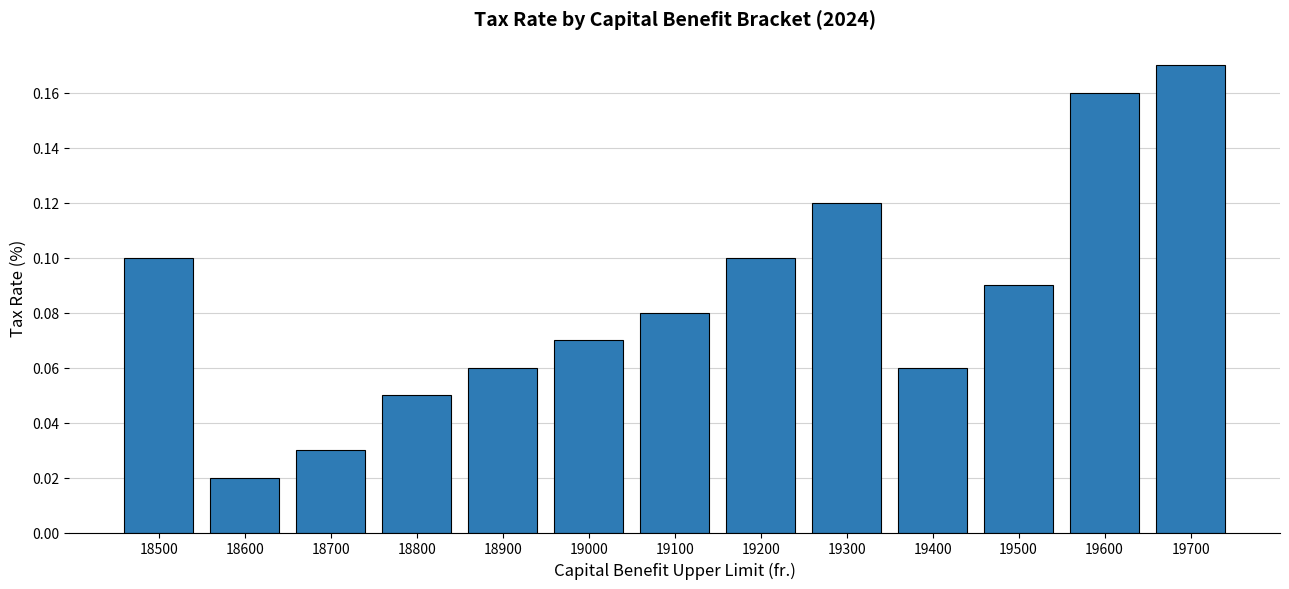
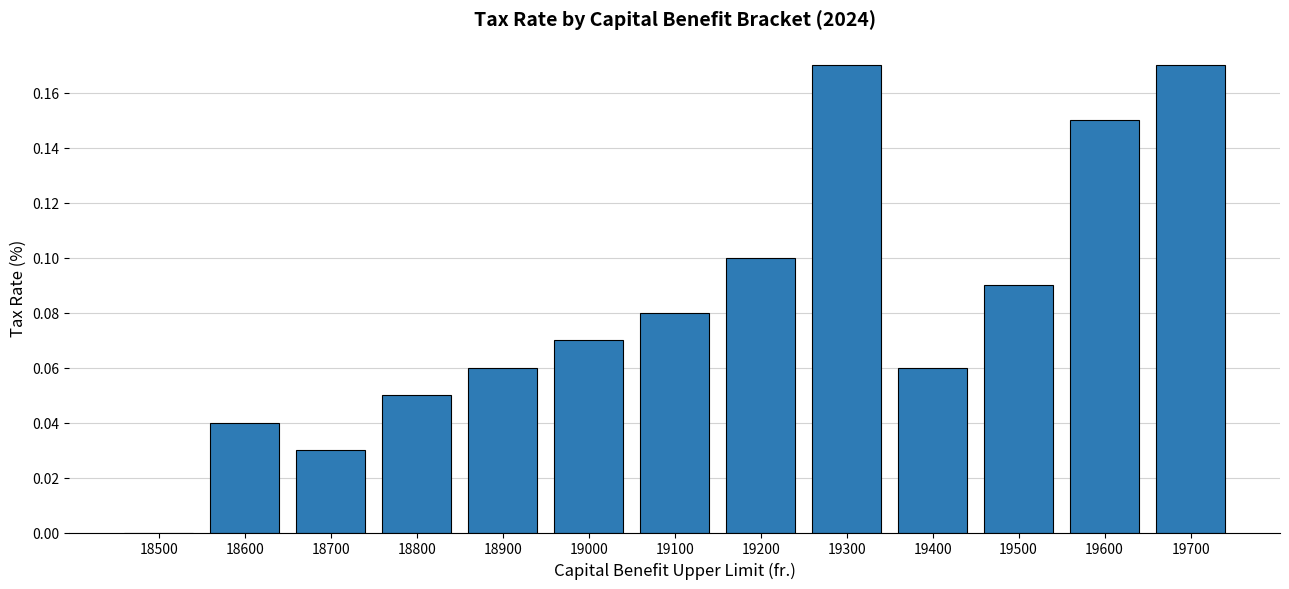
18500: 0.1 -> 0.0
18600: 0.02 -> 0.04
19300: 0.12 -> 0.17
19600: 0.16 -> 0.15
